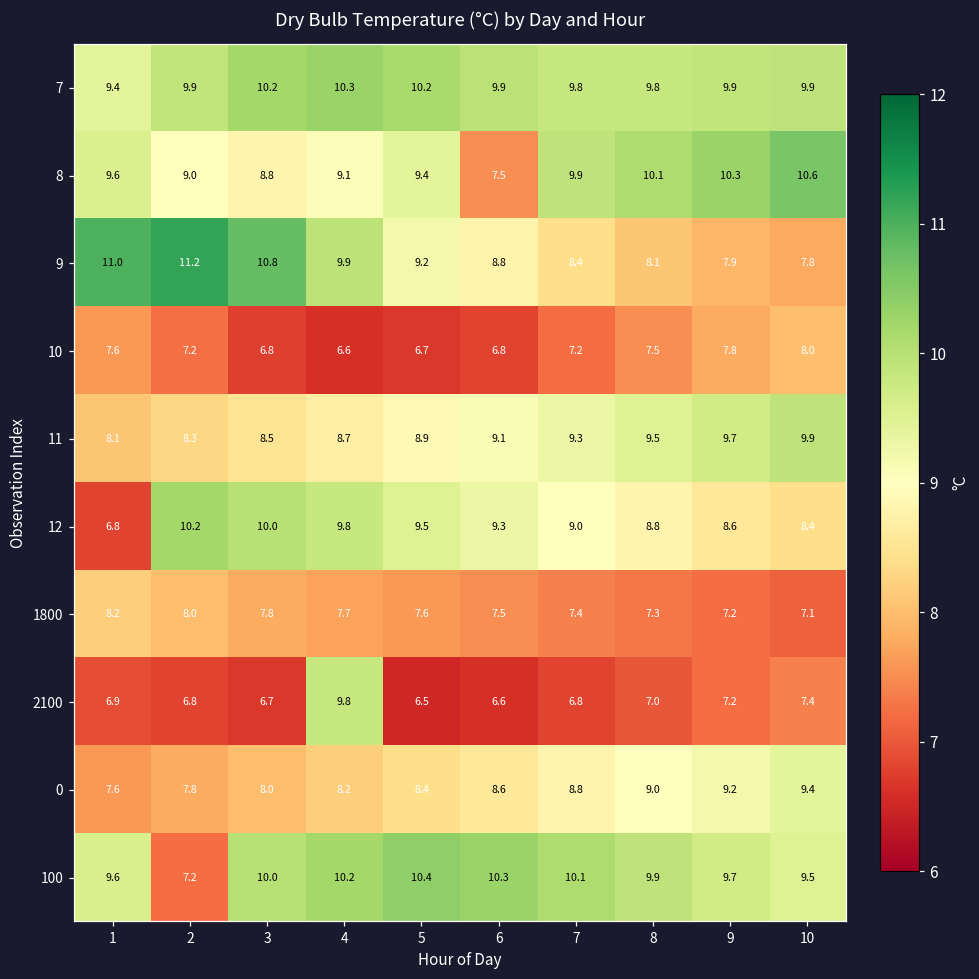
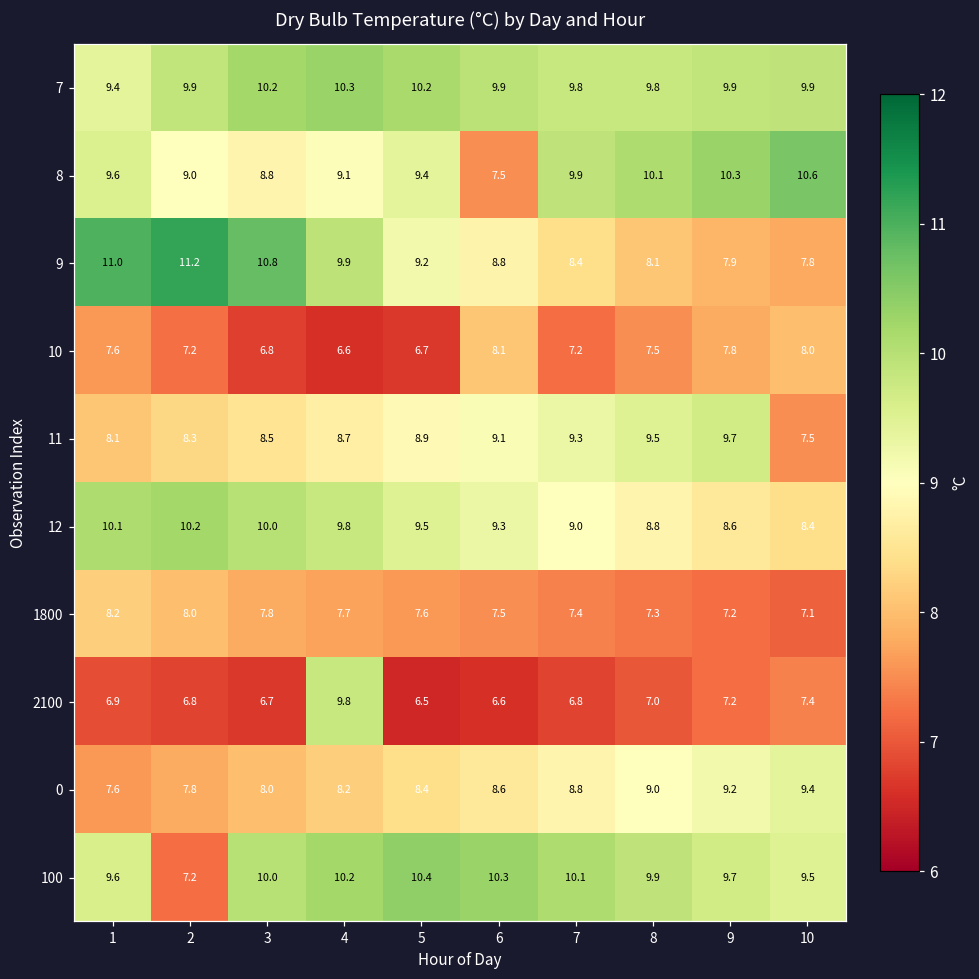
10, 6: 6.8 -> 8.1
11, 10: 9.9 -> 7.5
12, 1: 6.8 -> 10.1
